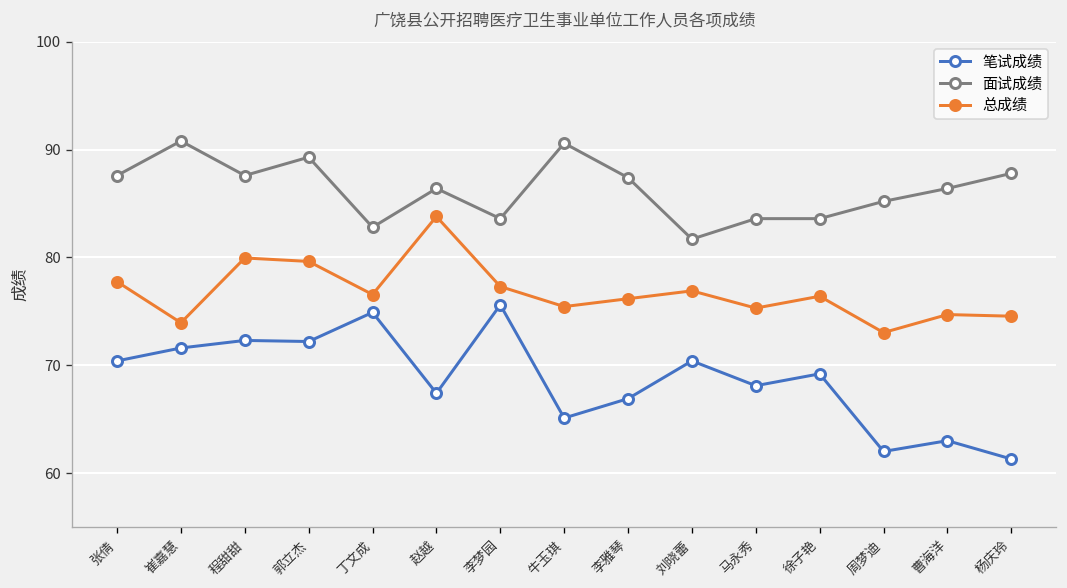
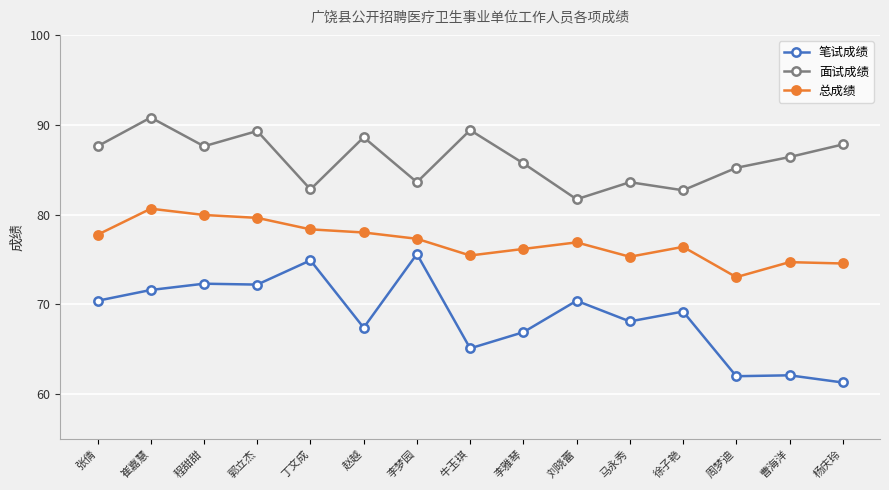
总成绩, 崔嘉慧: 74 -> 81
总成绩, 丁文成: 77 -> 78
面试成绩, 赵越: 86 -> 89
总成绩, 赵越: 84 -> 78
面试成绩, 牛玉琪: 91 -> 89
面试成绩, 李雅琴: 87 -> 86
面试成绩, 徐子艳: 84 -> 83
笔试成绩, 曹海洋: 63 -> 62
